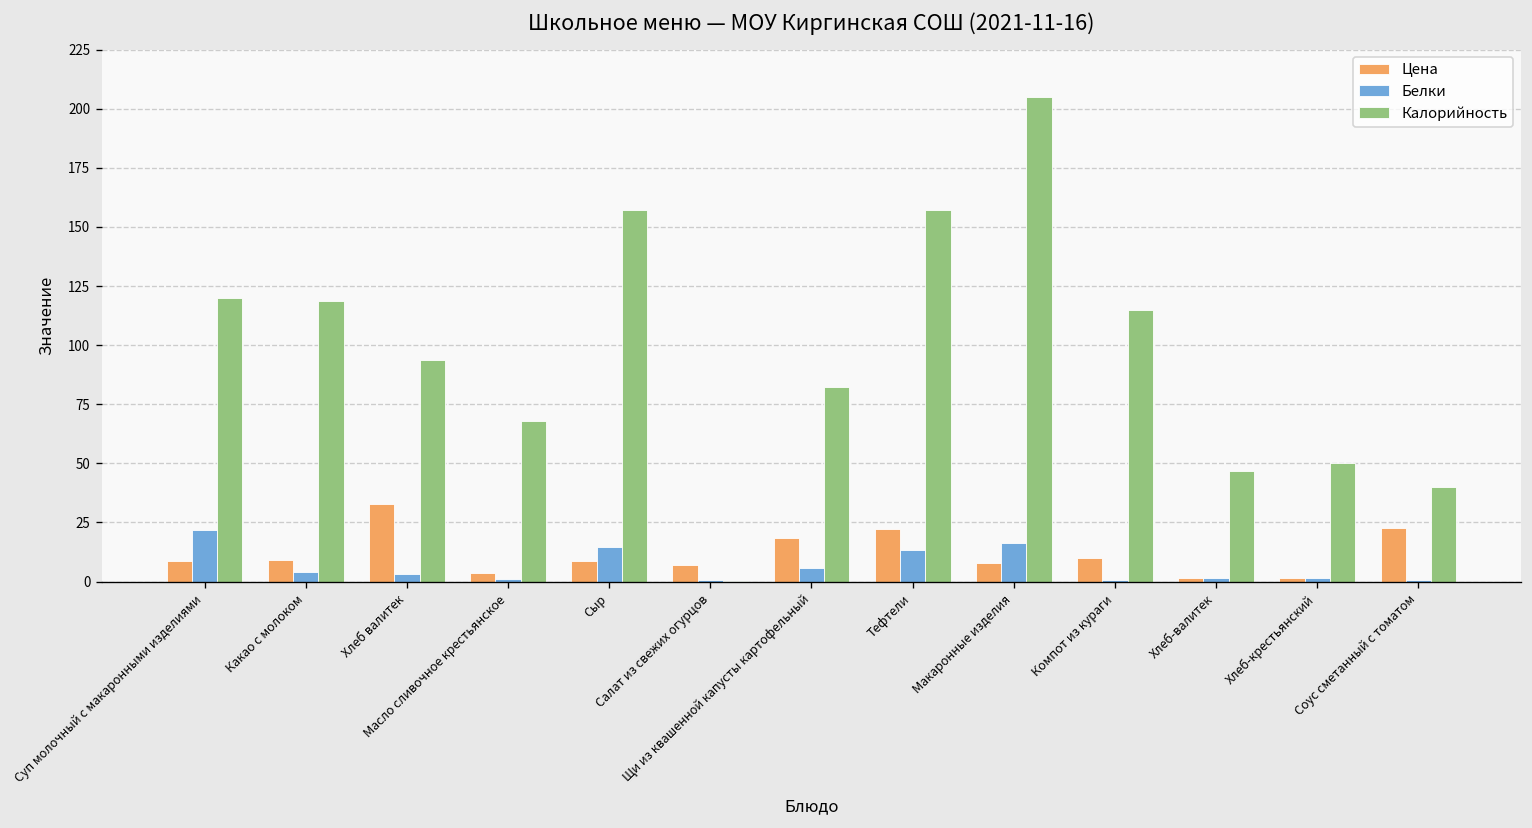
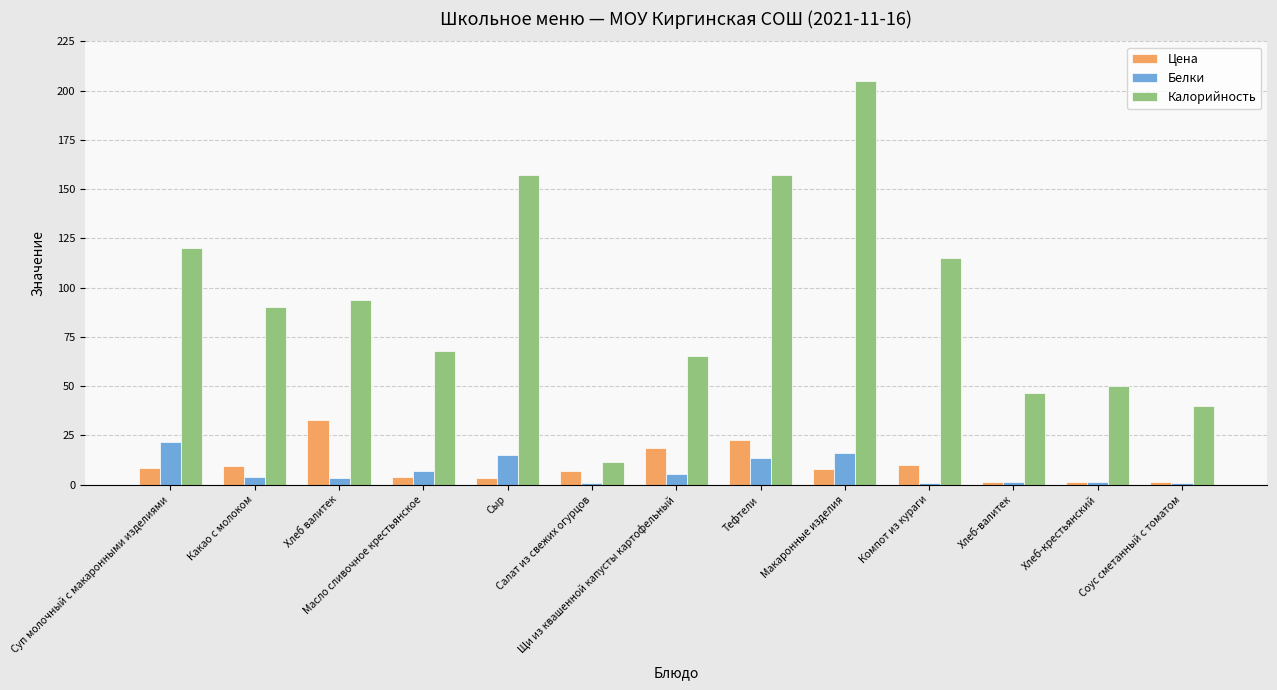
Калорийность, Какао с молоком: 119 -> 90
Белки, Масло сливочное крестьянское: 1 -> 7
Цена, Сыр: 9 -> 3
Калорийность, Салат из свежих огурцов: 0 -> 11
Калорийность, Щи из квашенной капусты картофельный: 82 -> 65
Цена, Соус сметанный с томатом: 23 -> 2
